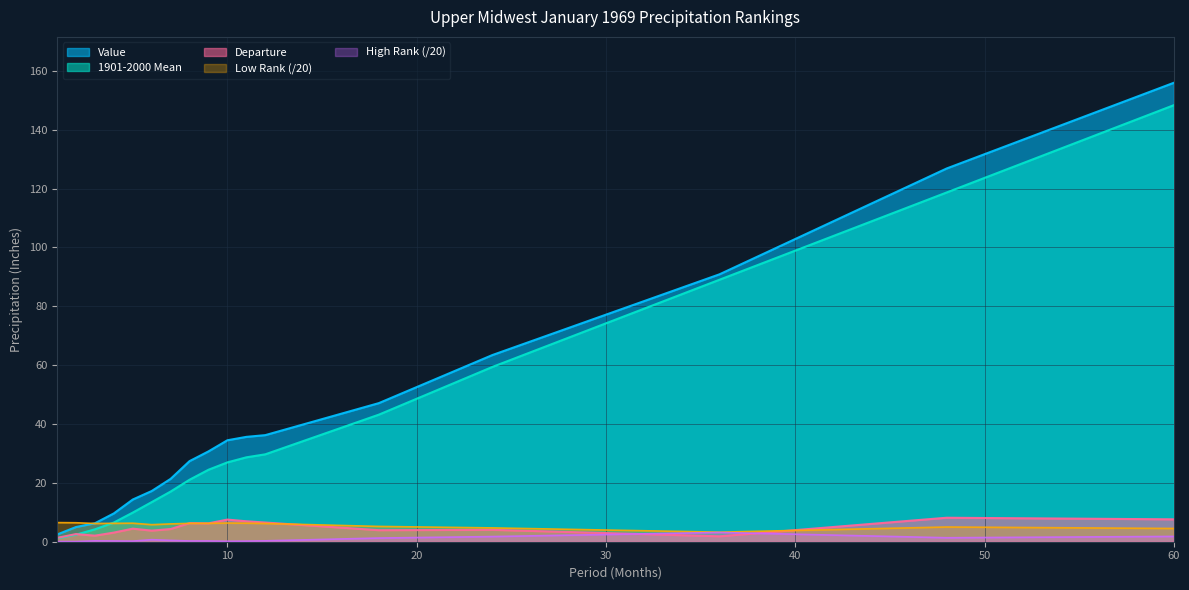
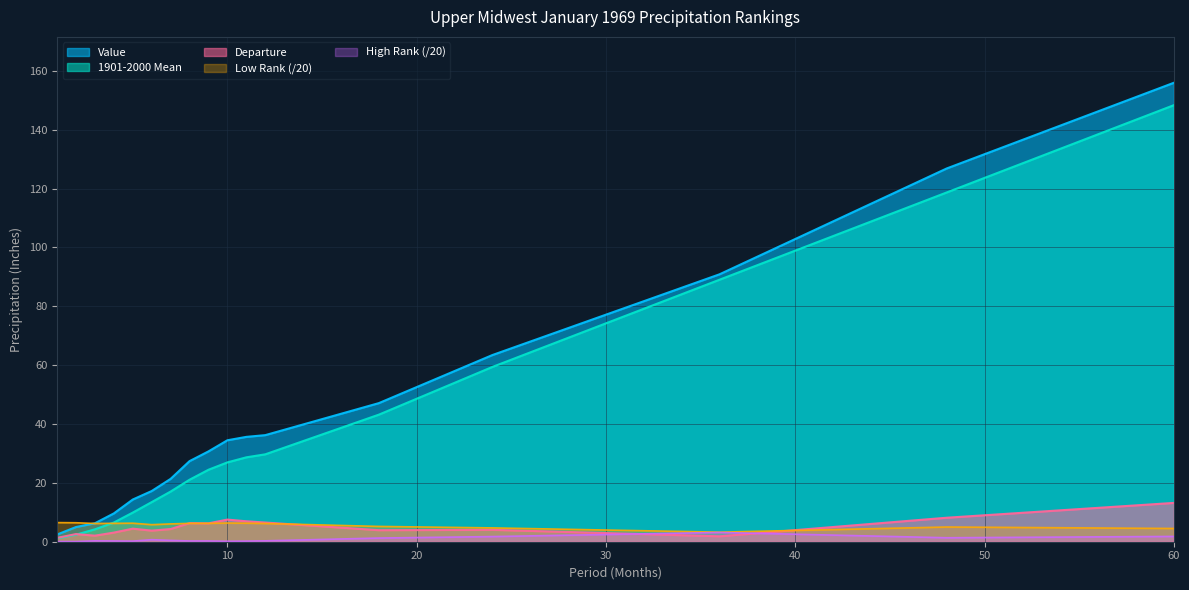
Departure, 60: 8 -> 13
